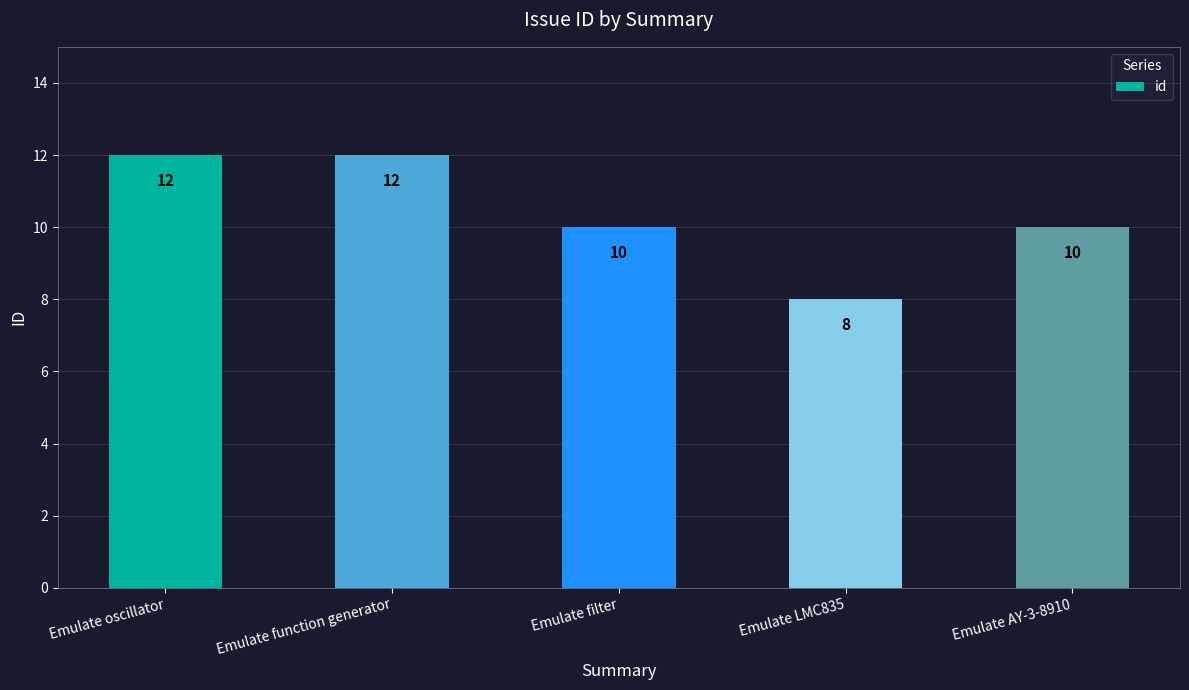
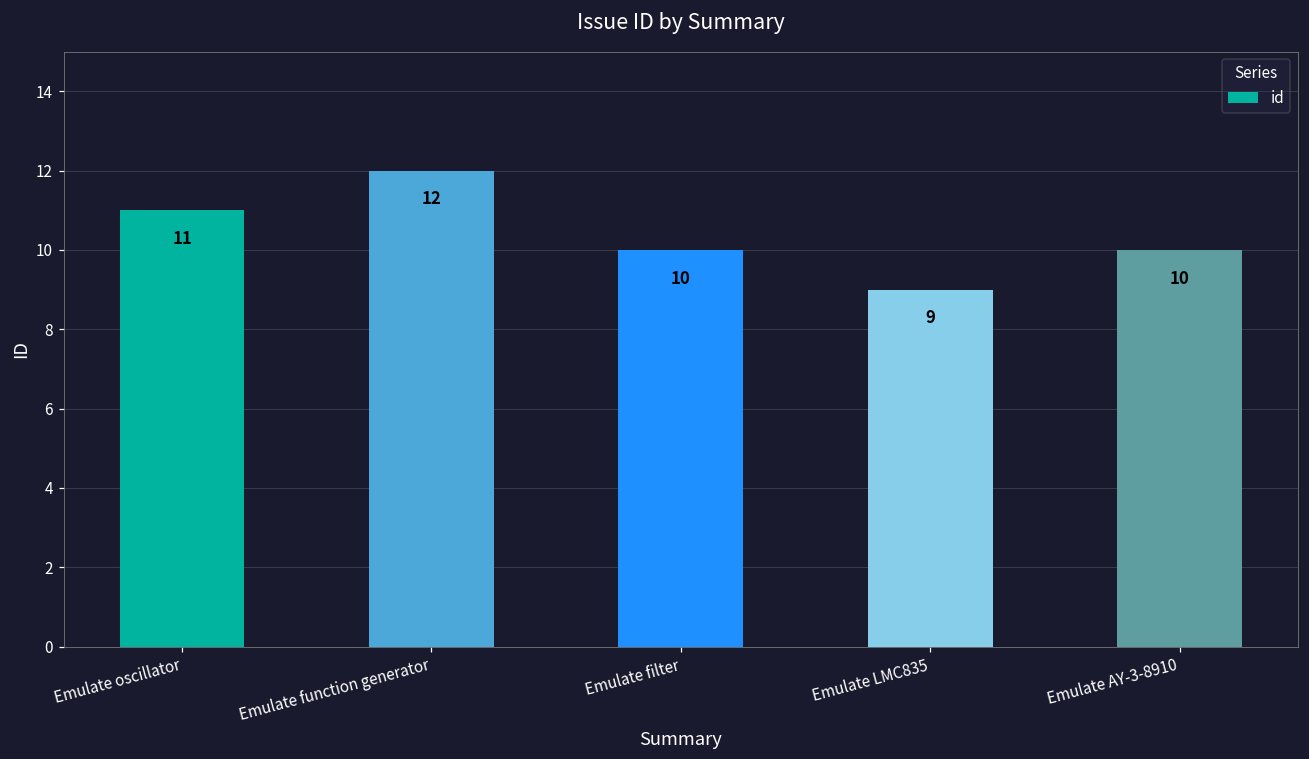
Emulate oscillator: 12 -> 11
Emulate LMC835: 8 -> 9
